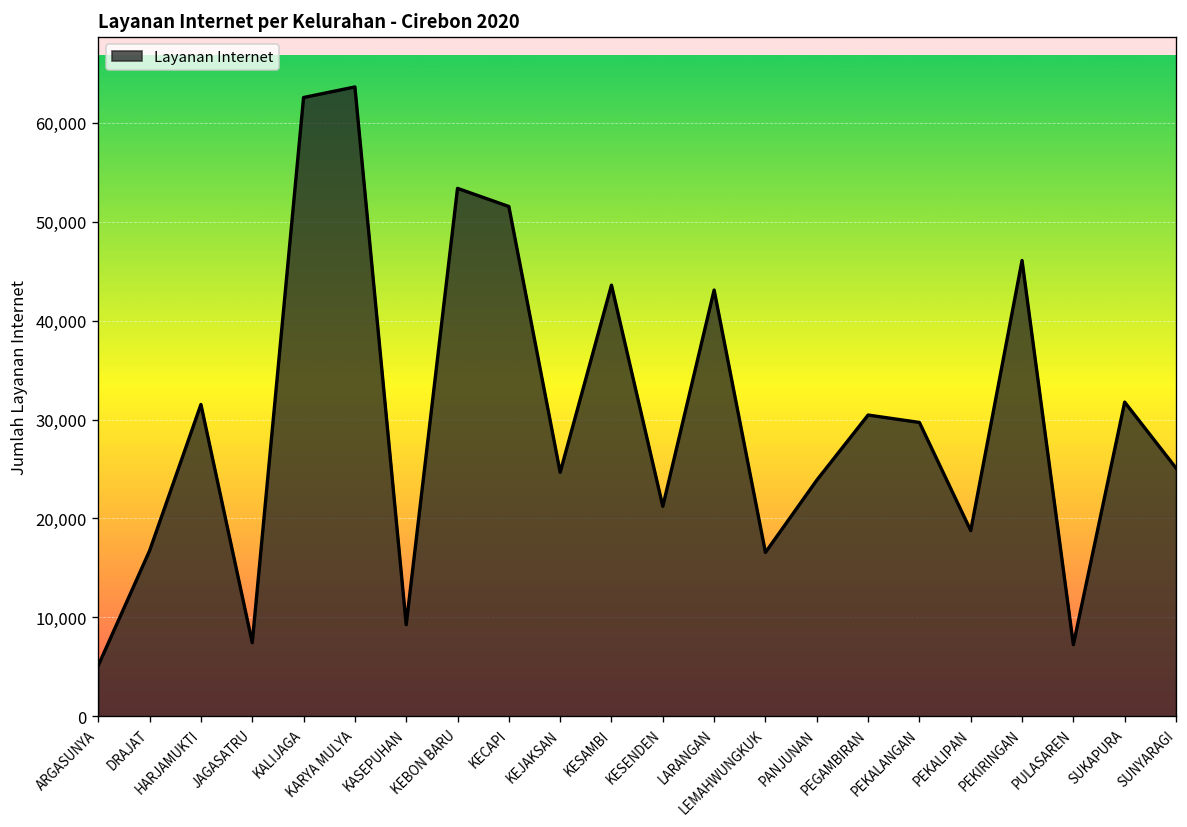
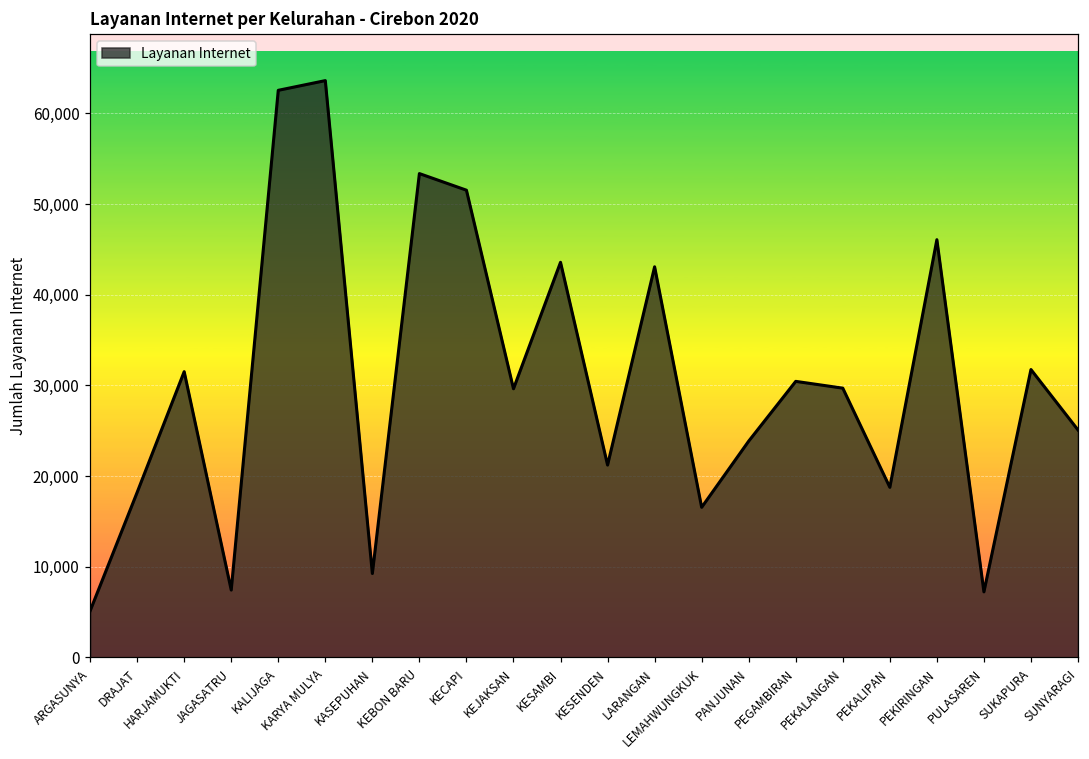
DRAJAT: 17,000 -> 18,000
KEJAKSAN: 25,000 -> 30,000
